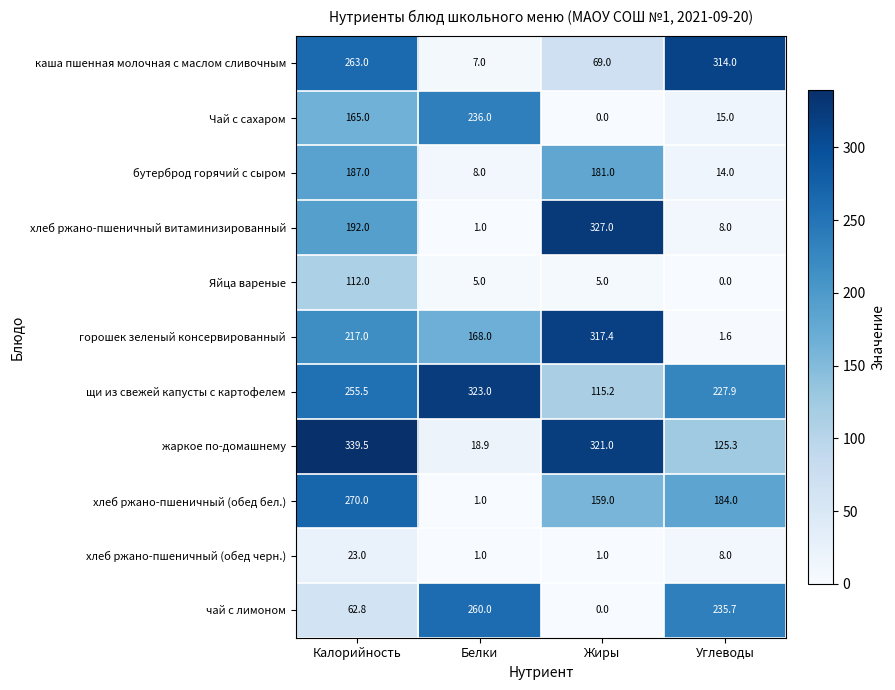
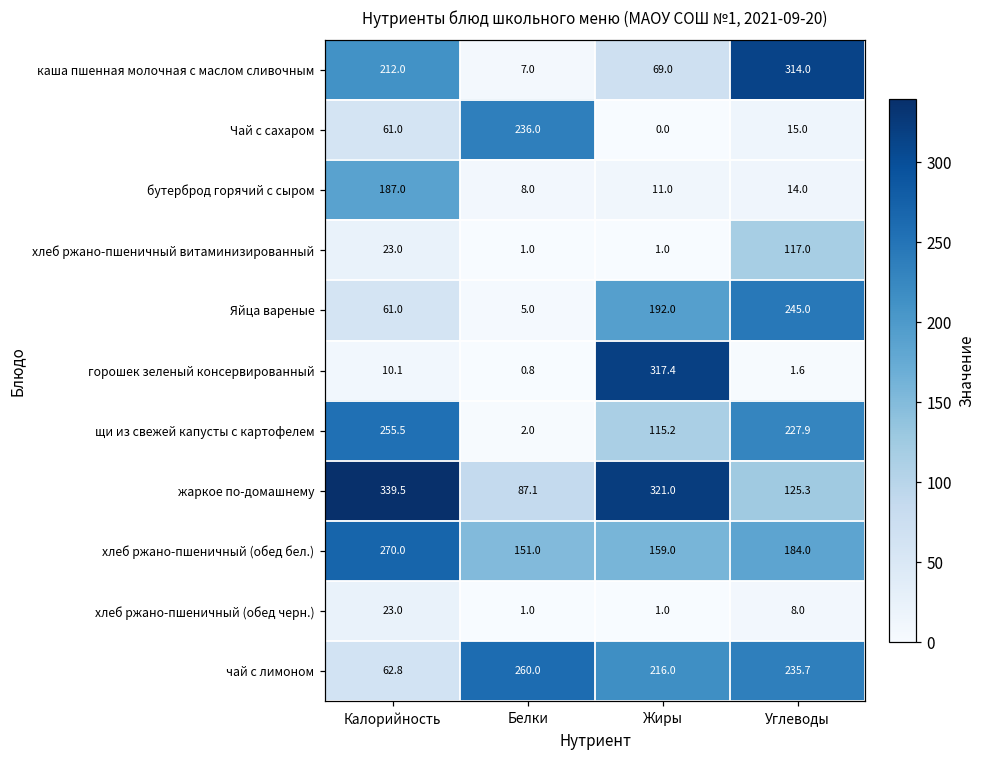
каша пшенная молочная с маслом сливочным, Калорийность: 263.0 -> 212.0
Чай с сахаром, Калорийность: 165.0 -> 61.0
бутерброд горячий с сыром, Жиры: 181.0 -> 11.0
хлеб ржано-пшеничный витаминизированный, Калорийность: 192.0 -> 23.0
хлеб ржано-пшеничный витаминизированный, Жиры: 327.0 -> 1.0
хлеб ржано-пшеничный витаминизированный, Углеводы: 8.0 -> 117.0
Яйца вареные, Калорийность: 112.0 -> 61.0
Яйца вареные, Жиры: 5.0 -> 192.0
Яйца вареные, Углеводы: 0.0 -> 245.0
горошек зеленый консервированный, Калорийность: 217.0 -> 10.1
горошек зеленый консервированный, Белки: 168.0 -> 0.8
щи из свежей капусты с картофелем, Белки: 323.0 -> 2.0
жаркое по-домашнему, Белки: 18.9 -> 87.1
хлеб ржано-пшеничный (обед бел.), Белки: 1.0 -> 151.0
чай с лимоном, Жиры: 0.0 -> 216.0
